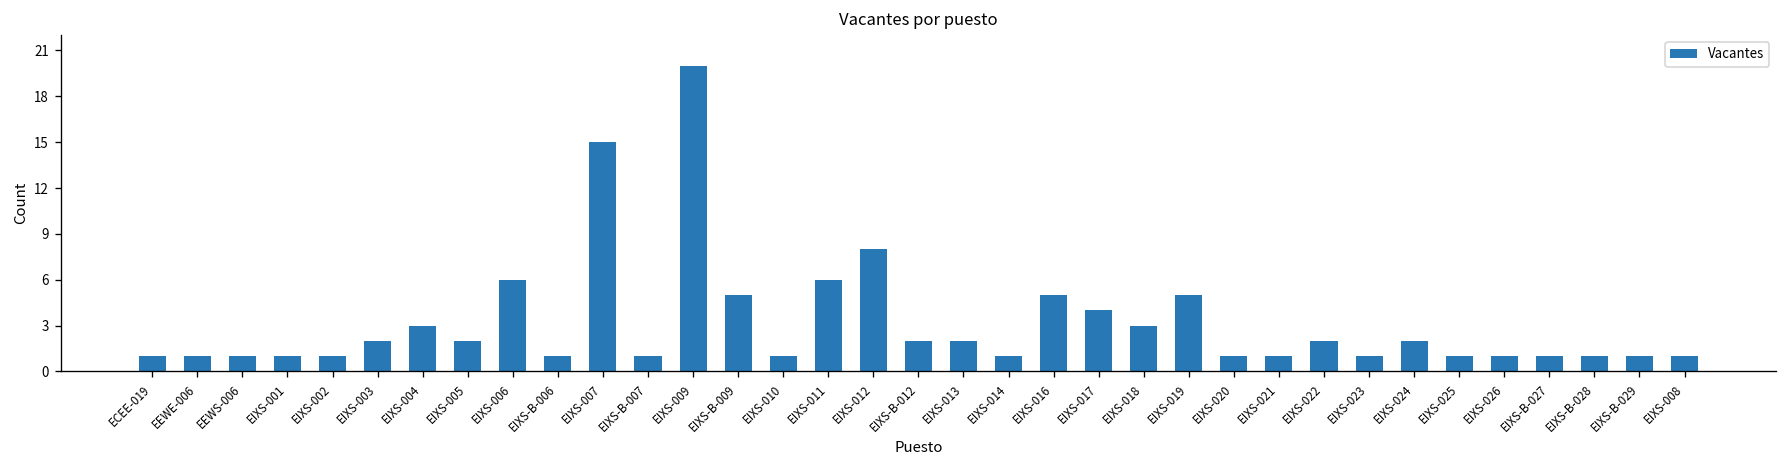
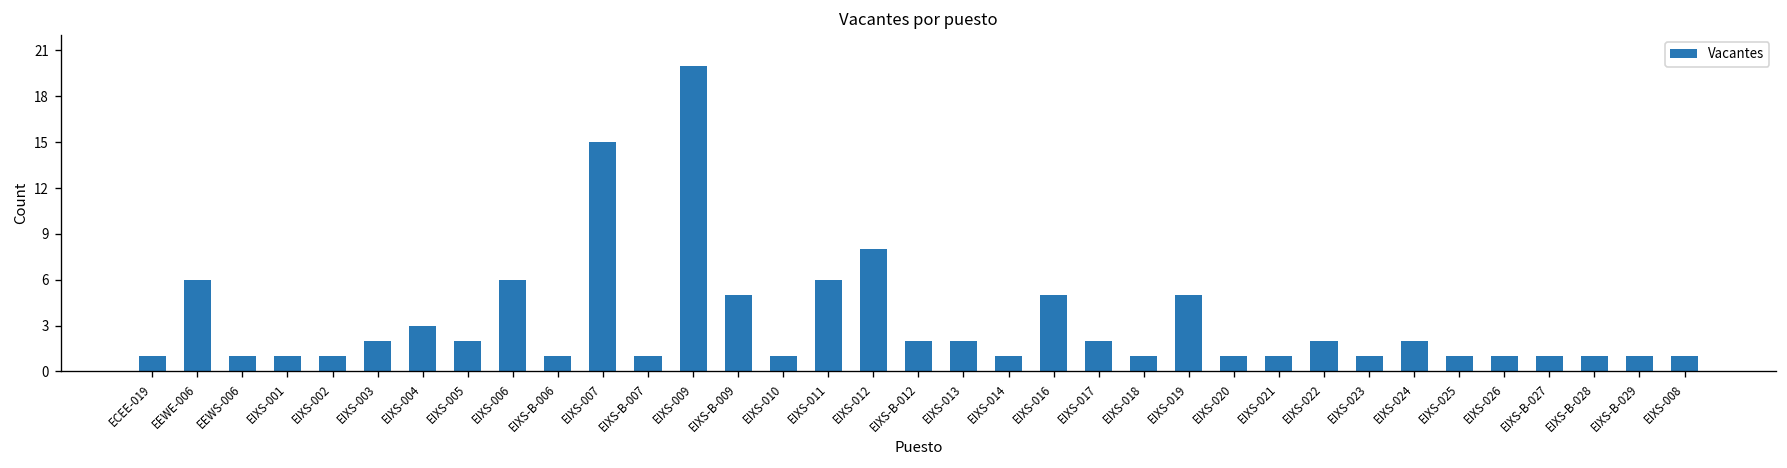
EEWE-006: 1 -> 6
EIXS-017: 4 -> 2
EIXS-018: 3 -> 1
